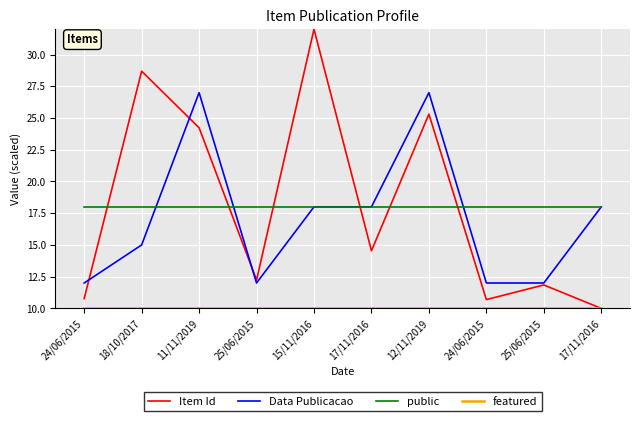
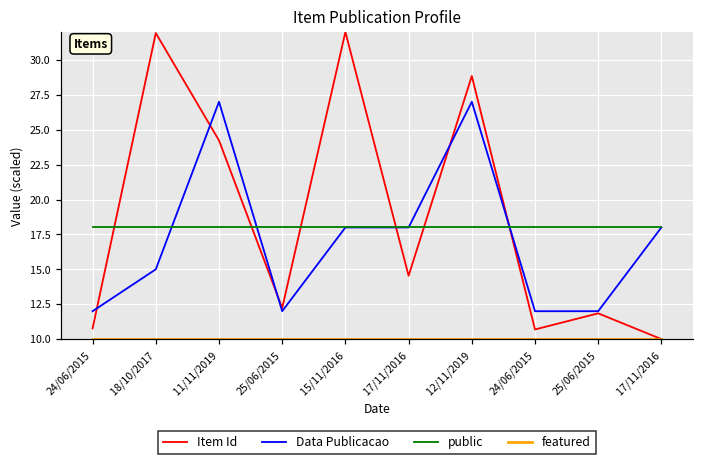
Item Id, 18/10/2017: 28.7 -> 31.9
Item Id, 12/11/2019: 25.3 -> 28.8
